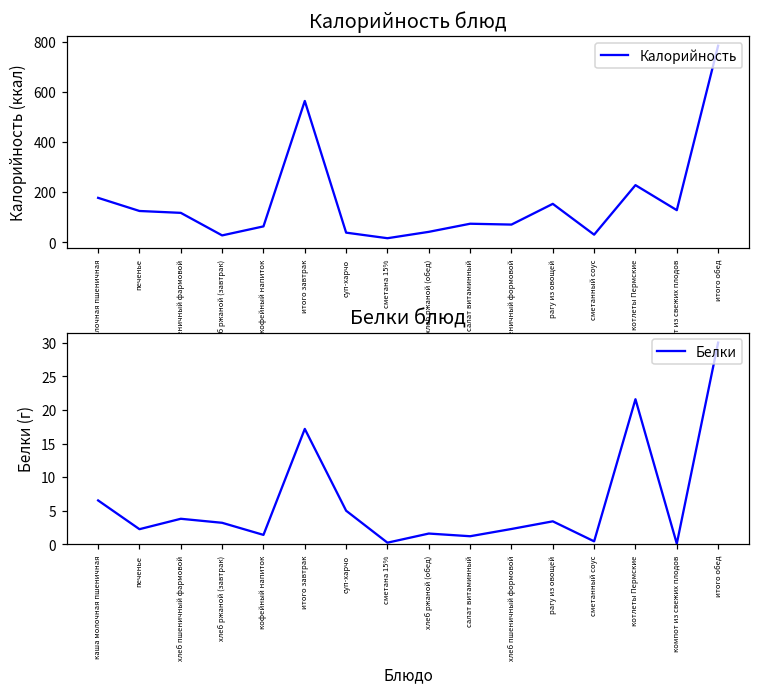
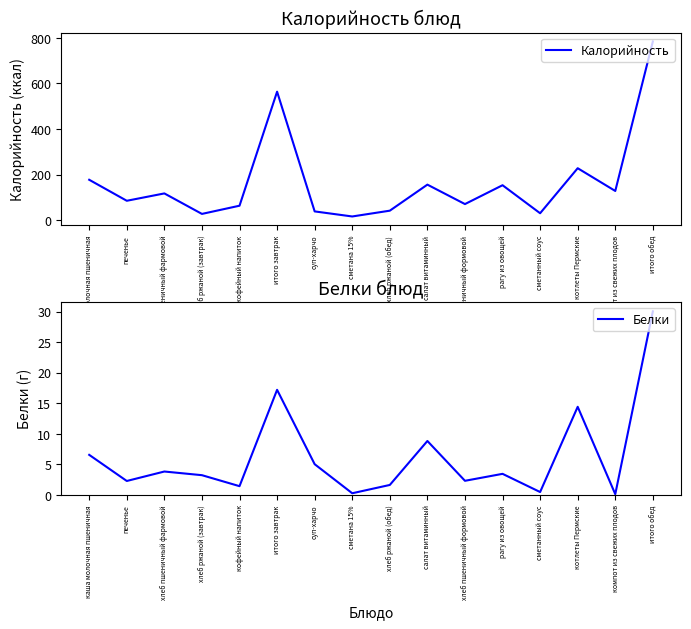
Калорийность блюд, печенье: 120 -> 80
Калорийность блюд, салат витаминный: 70 -> 160
Белки блюд, салат витаминный: 1 -> 9
Белки блюд, котлеты Пермские: 22 -> 14
